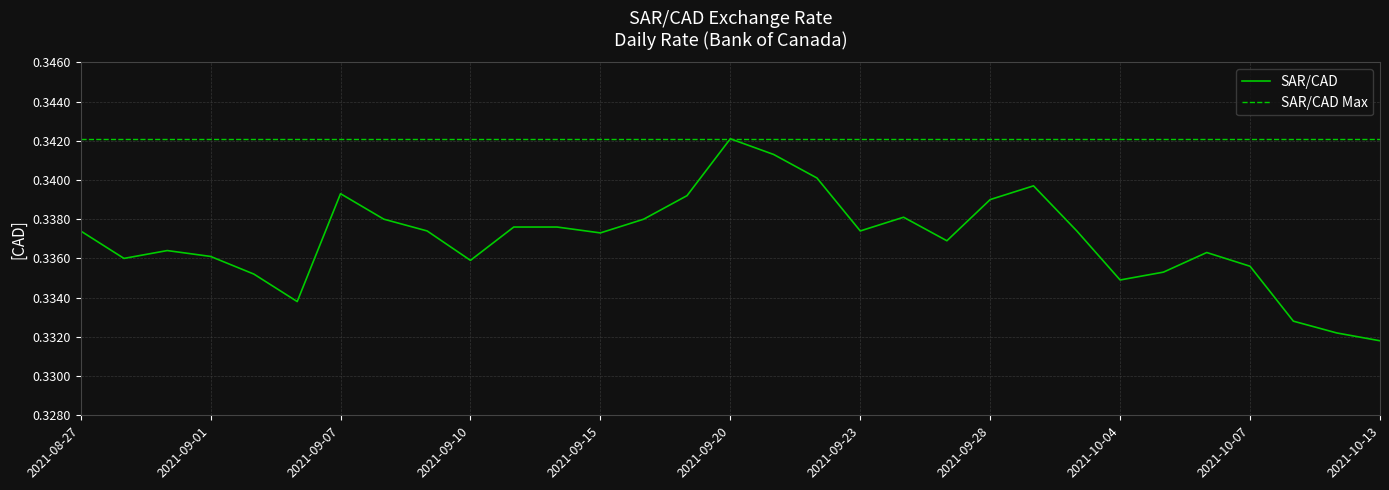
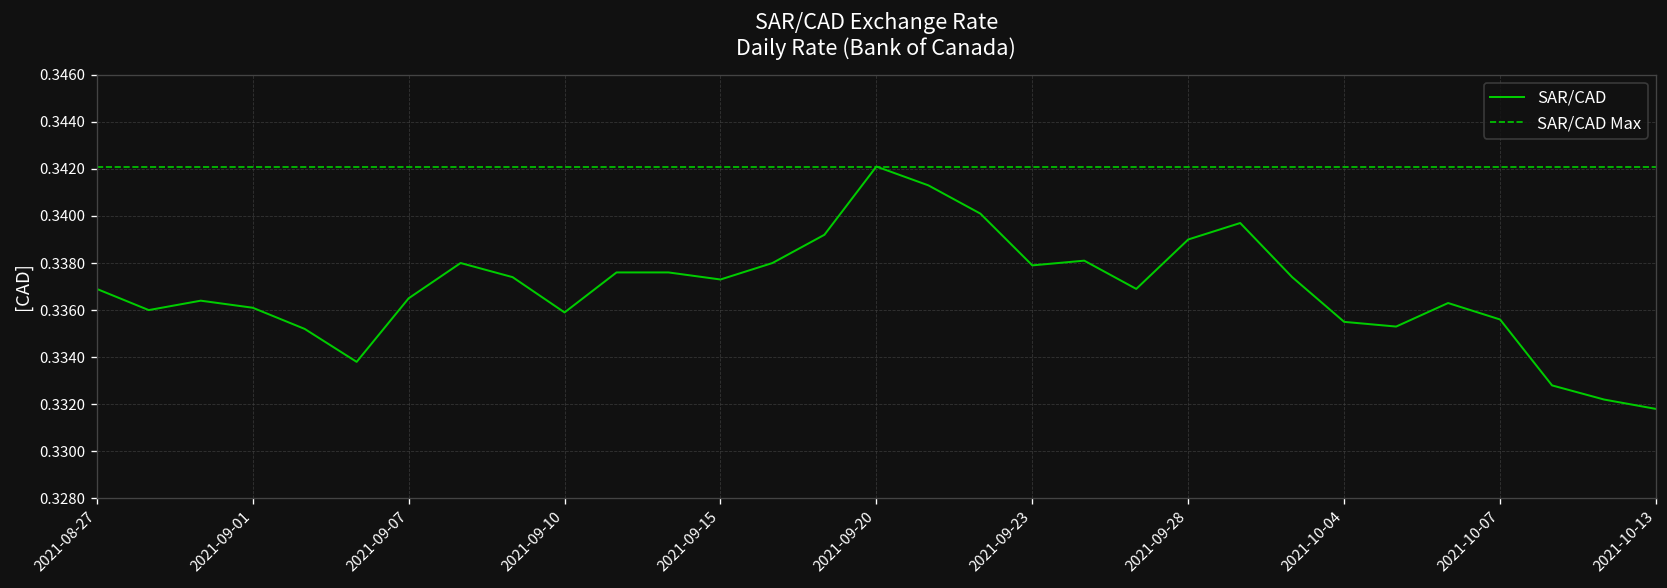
2021-08-27: 0.3374 -> 0.3369
2021-09-07: 0.3393 -> 0.3365
2021-09-23: 0.3374 -> 0.3379
2021-10-04: 0.3349 -> 0.3355
